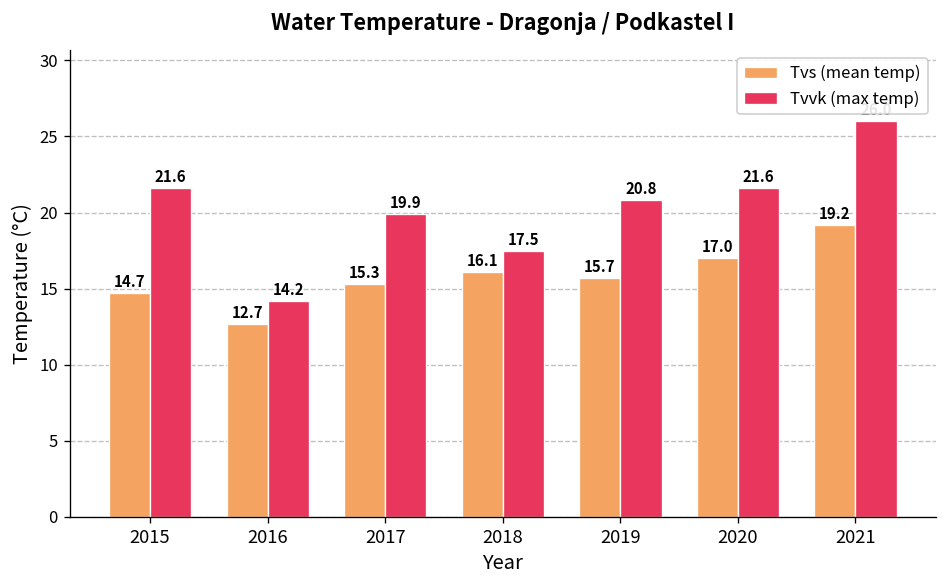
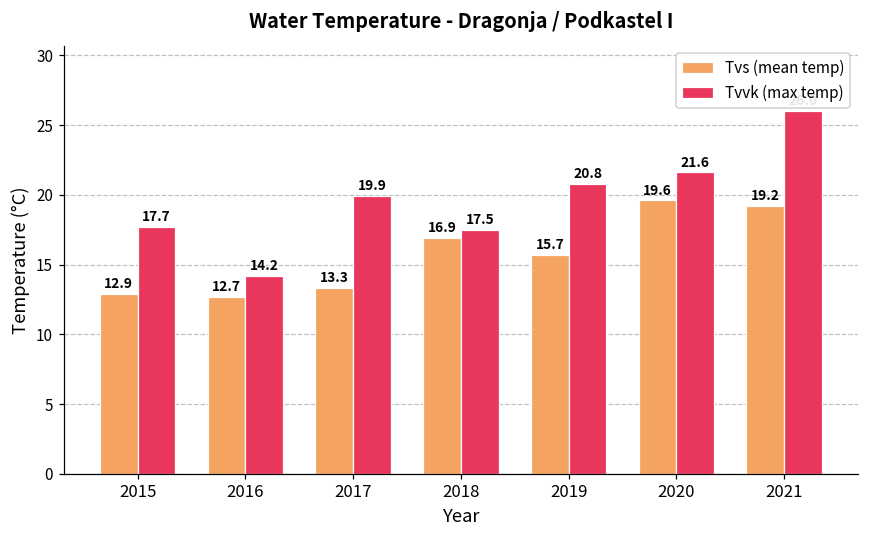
Tvs (mean temp), 2015: 14.7 -> 12.9
Tvvk (max temp), 2015: 21.6 -> 17.7
Tvs (mean temp), 2017: 15.3 -> 13.3
Tvs (mean temp), 2018: 16.1 -> 16.9
Tvs (mean temp), 2020: 17.0 -> 19.6
